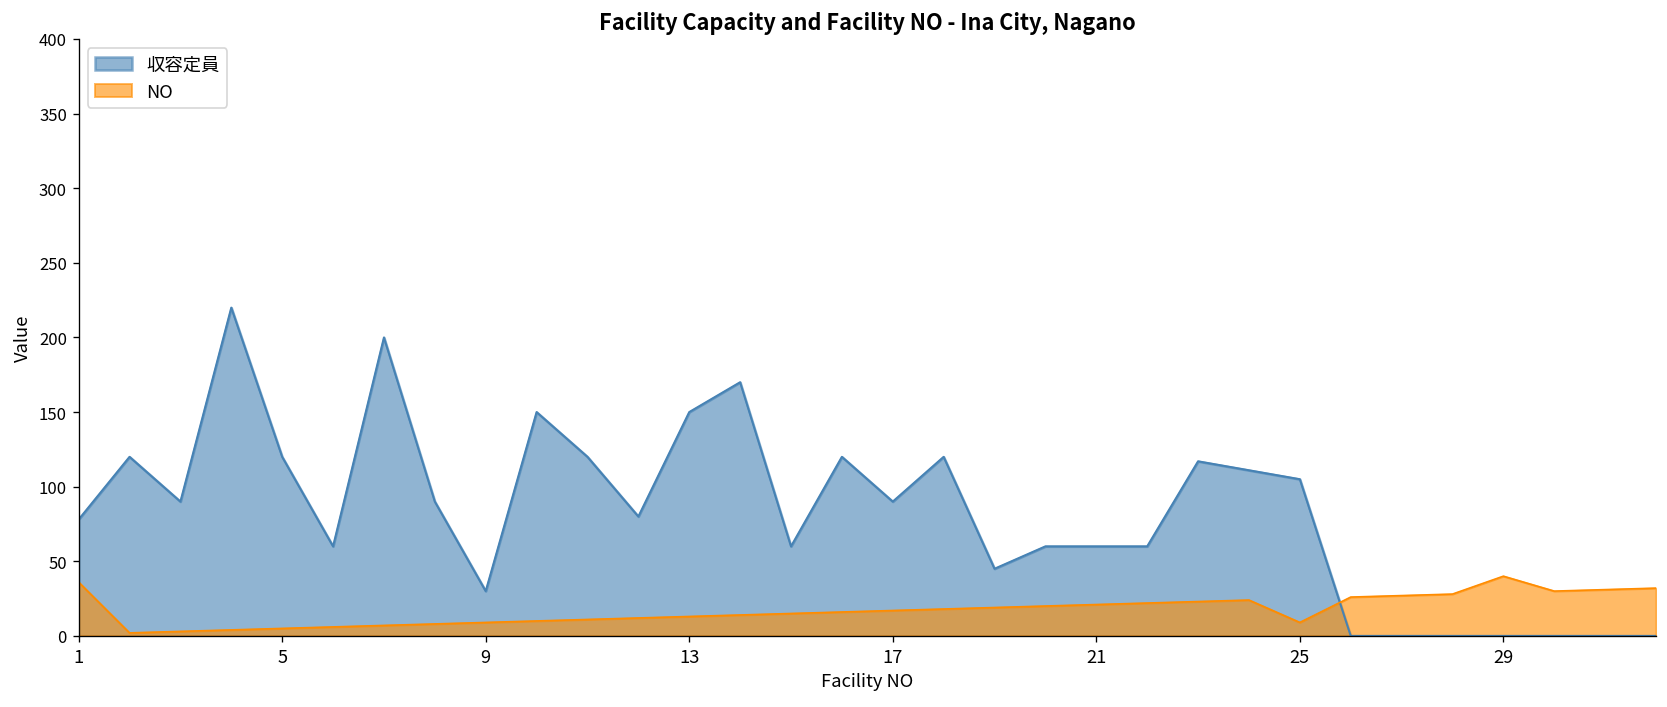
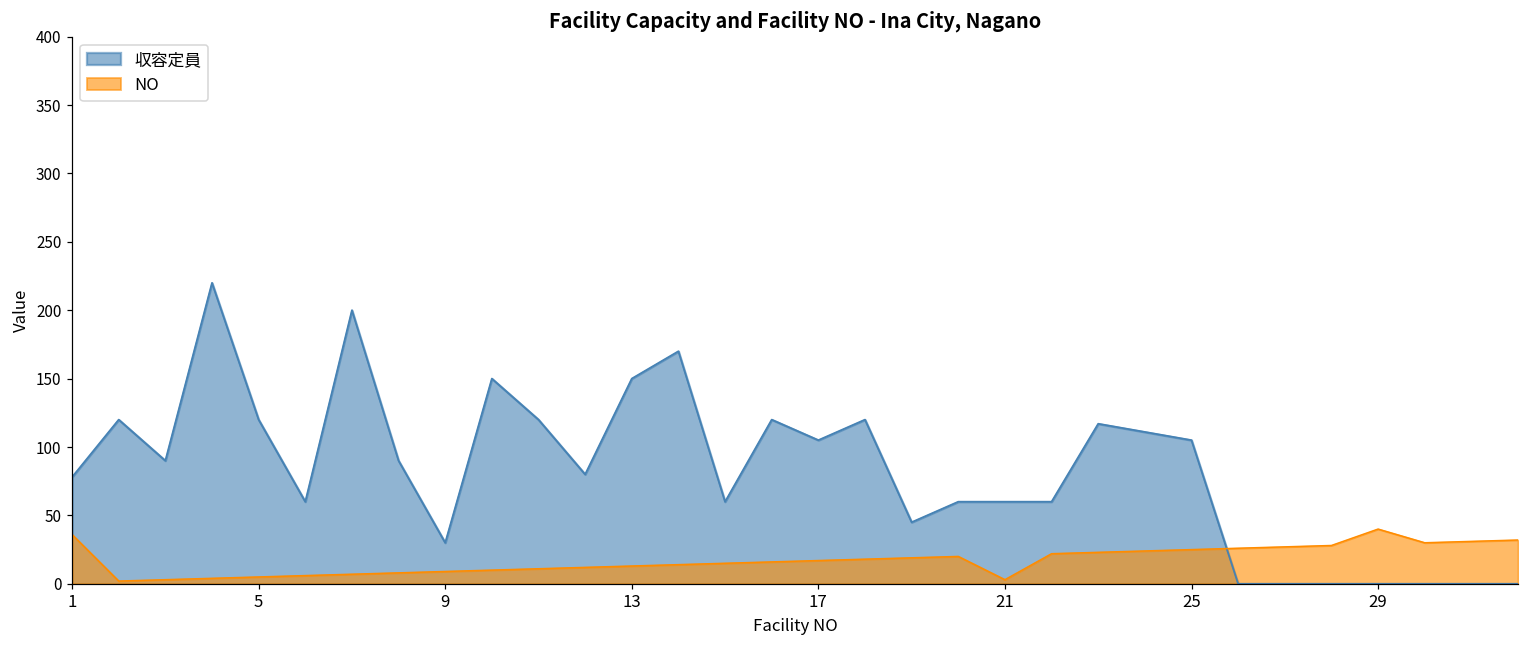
収容定員, 17: 90 -> 105
NO, 21: 21 -> 3
NO, 25: 9 -> 25
